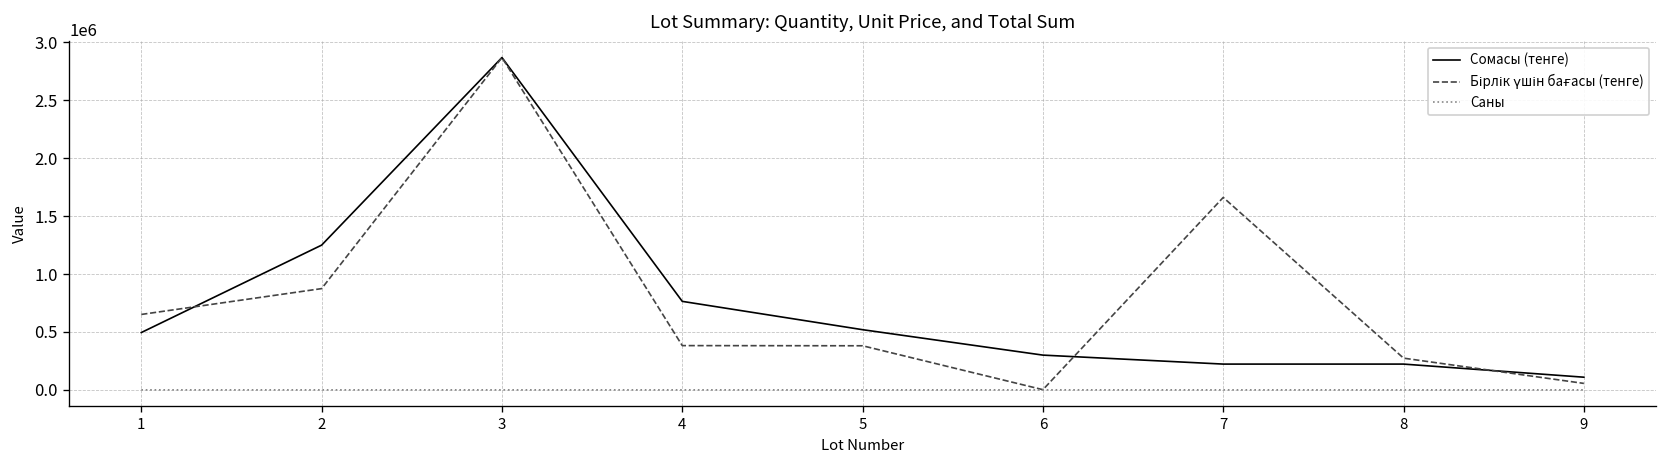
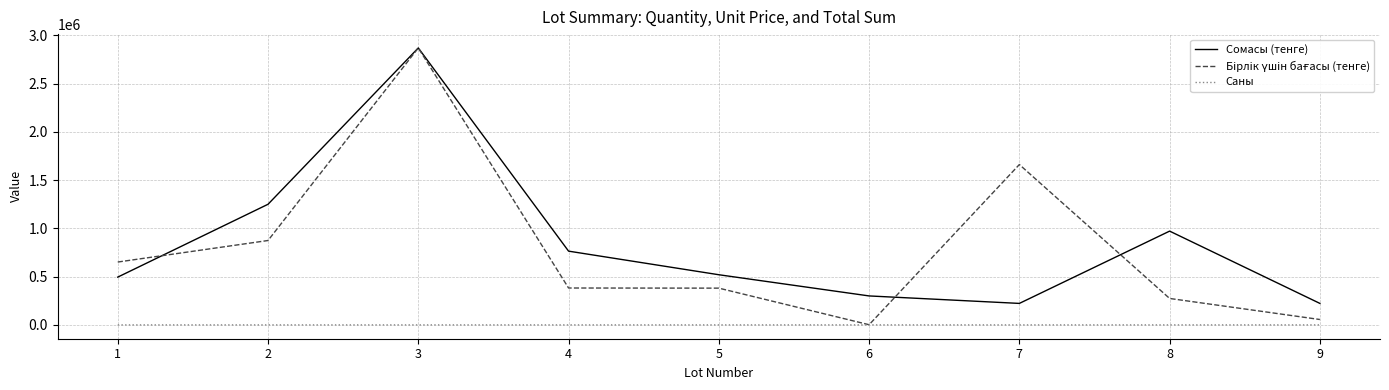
Сомасы (тенге), 8: 200000 -> 1000000
Сомасы (тенге), 9: 100000 -> 200000
